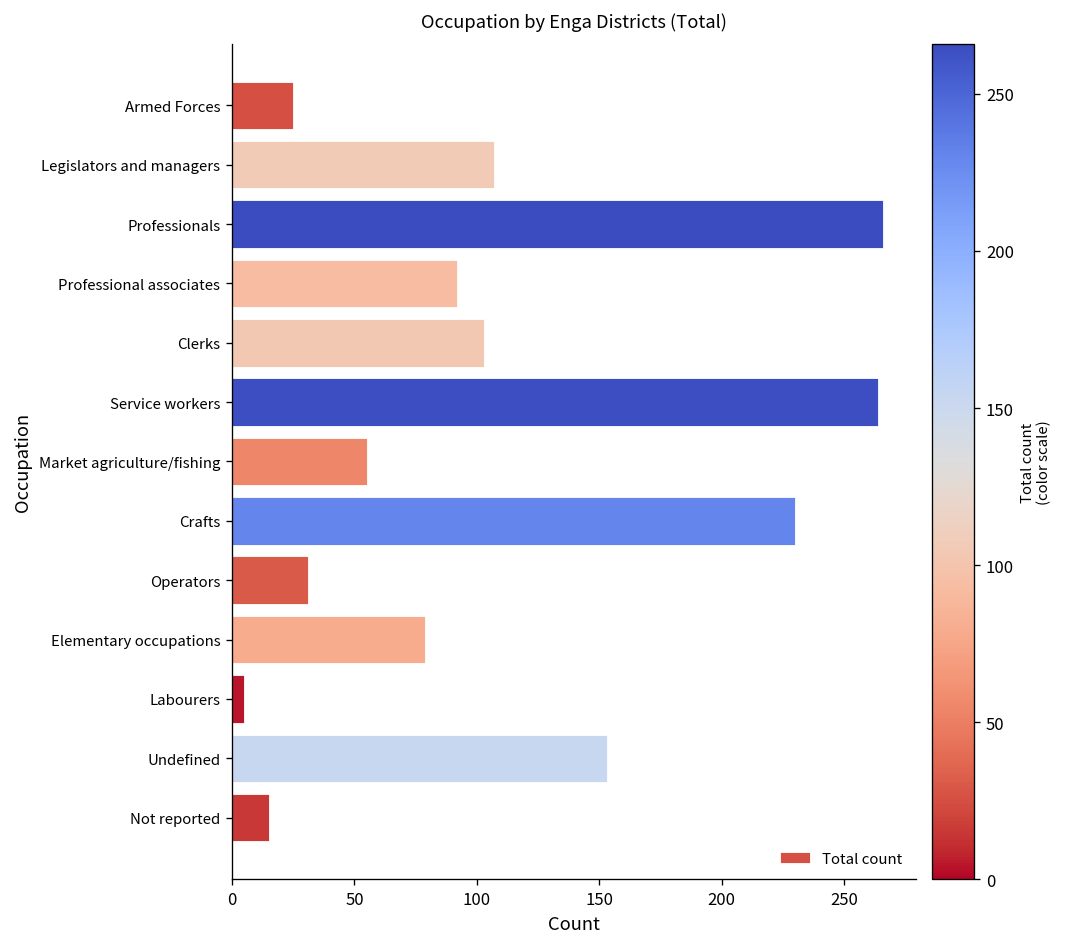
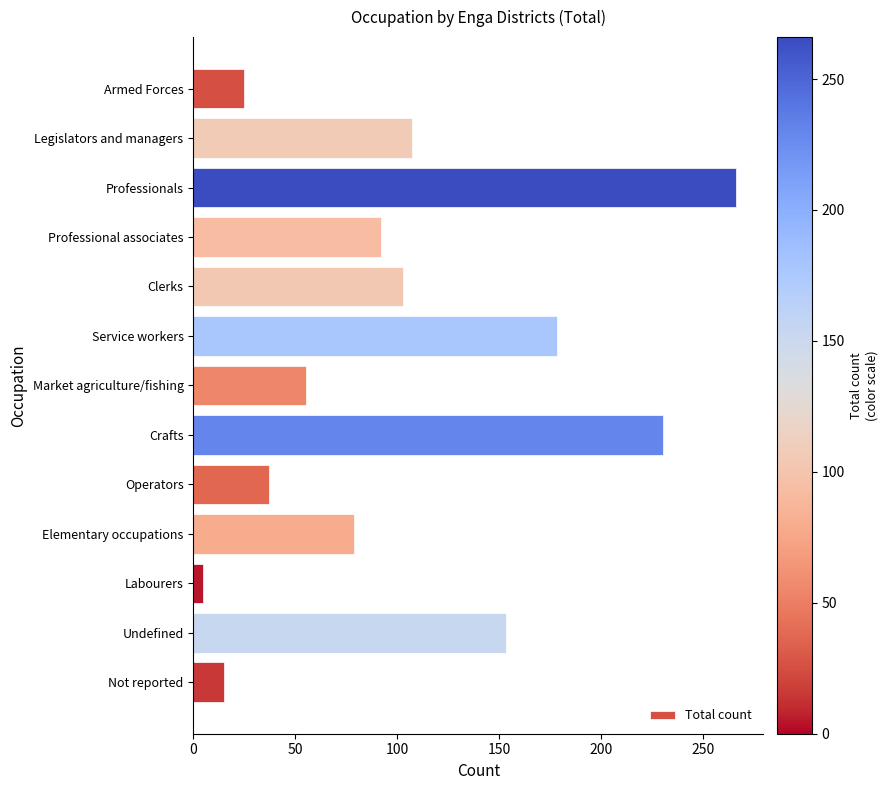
Service workers: 264 -> 178
Operators: 31 -> 37
